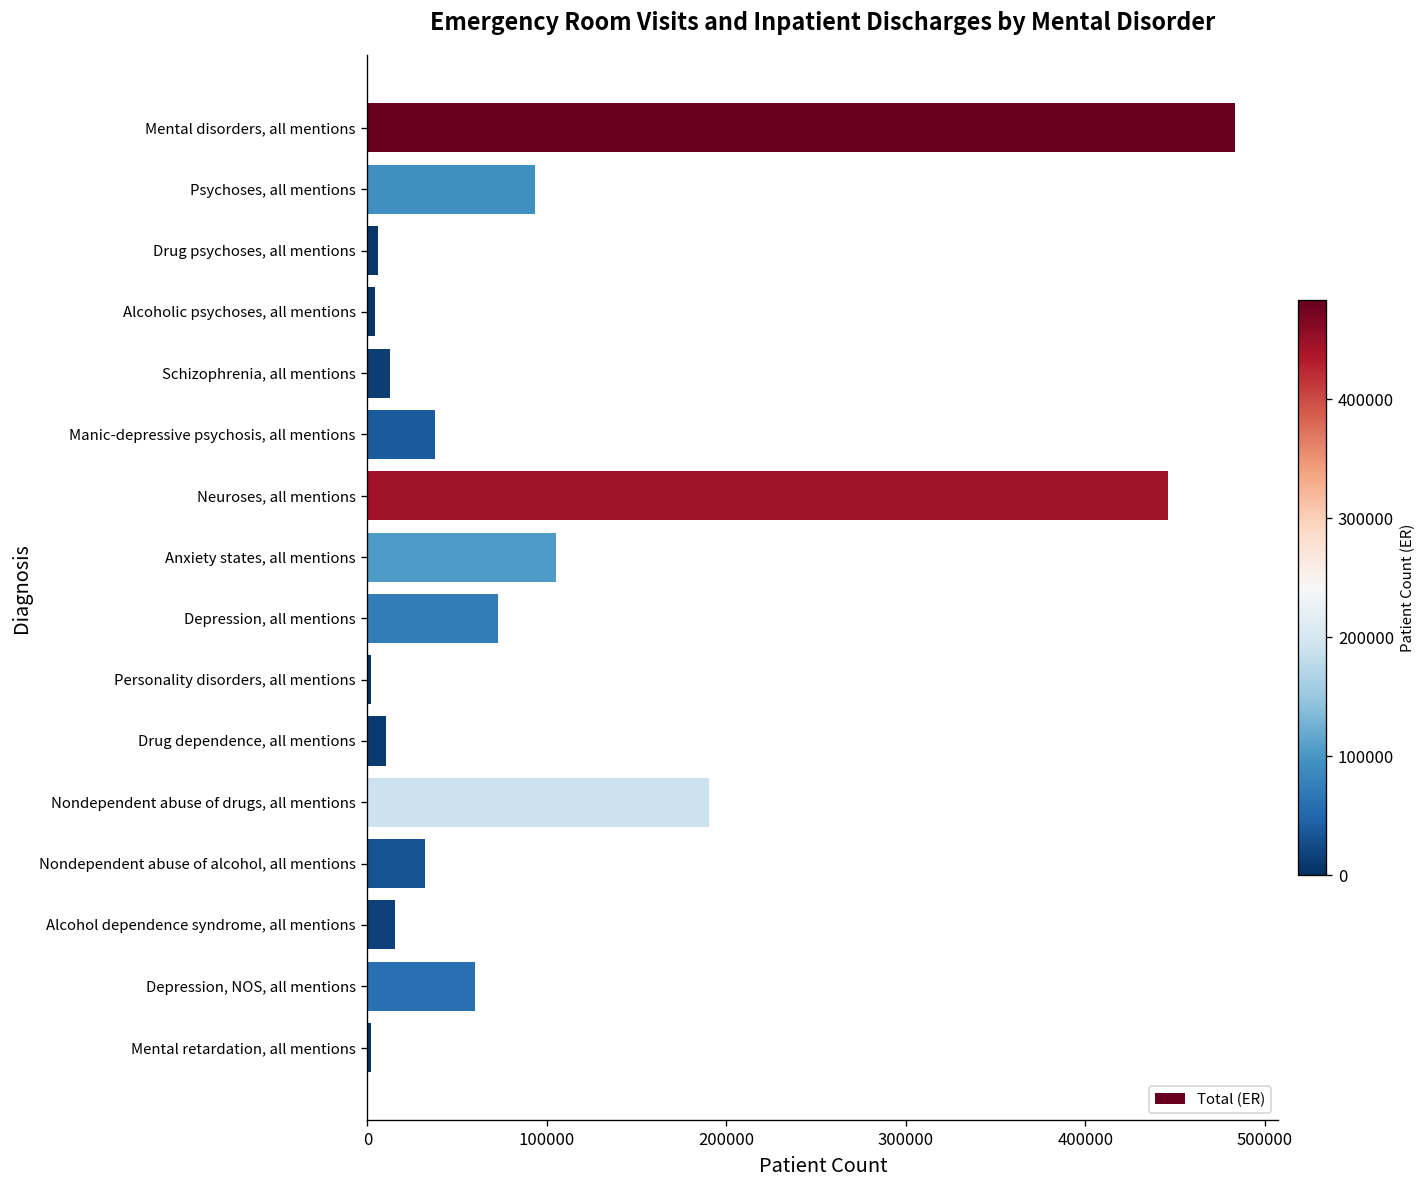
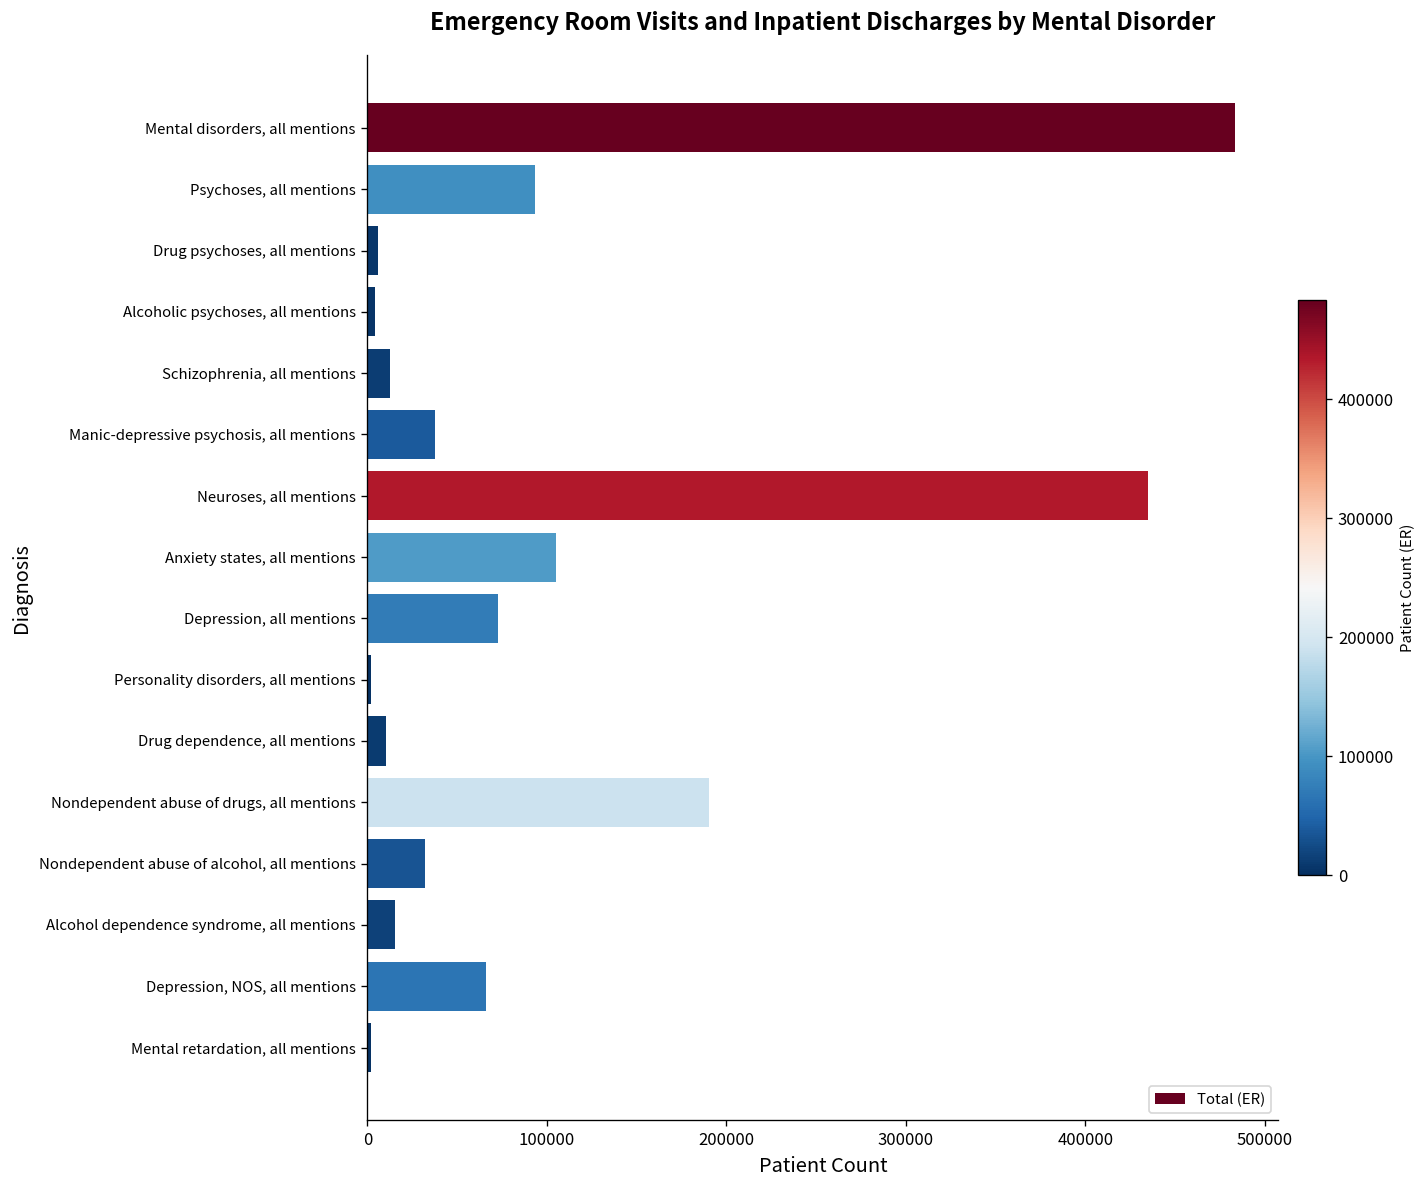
Neuroses, all mentions: 446000 -> 435000
Depression, NOS, all mentions: 60000 -> 66000
